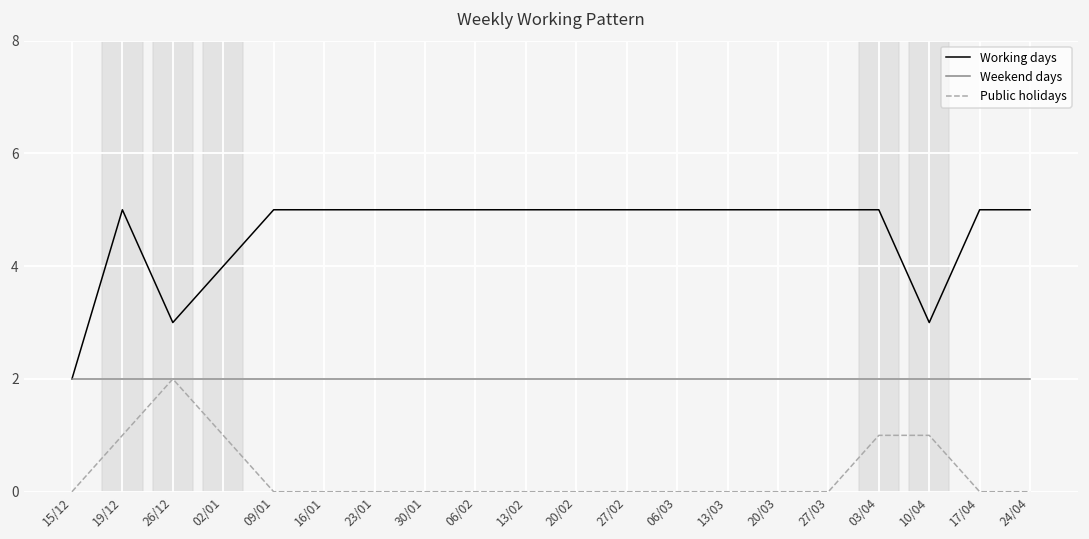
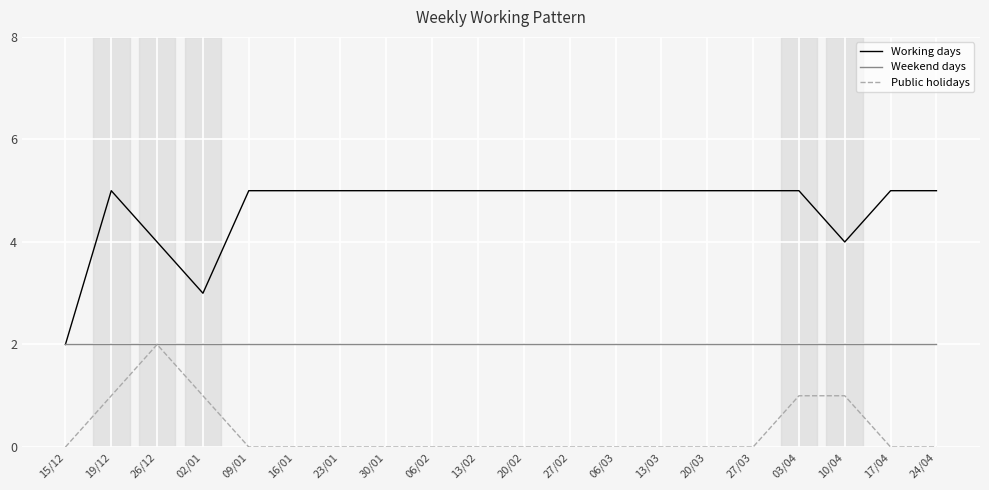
Working days, 26/12: 3 -> 4
Working days, 02/01: 4 -> 3
Working days, 10/04: 3 -> 4
